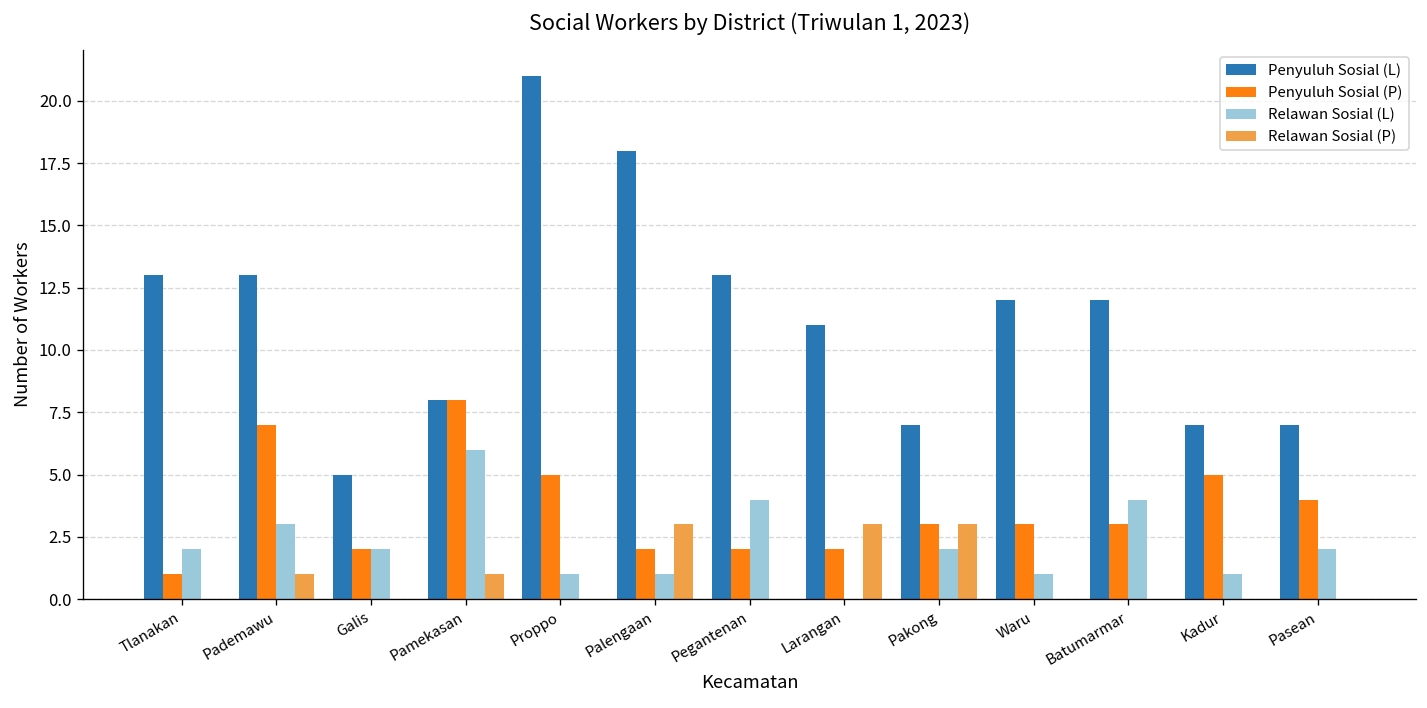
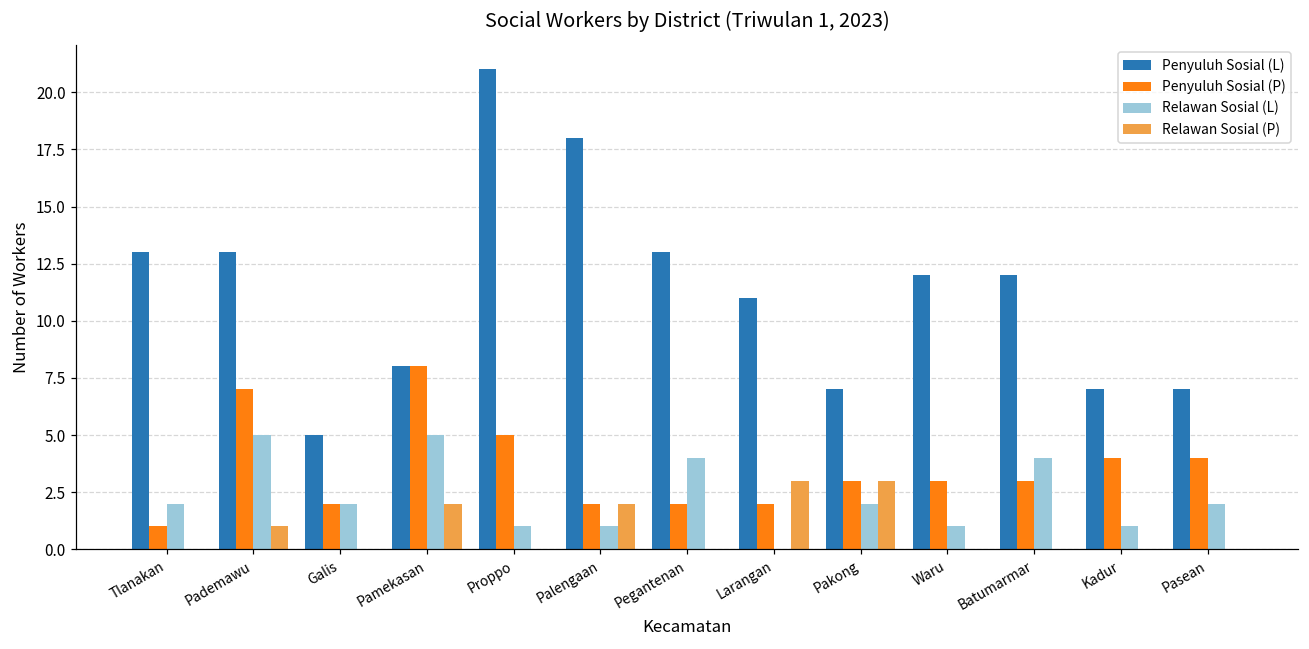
Relawan Sosial (L), Pademawu: 3 -> 5
Relawan Sosial (L), Pamekasan: 6 -> 5
Relawan Sosial (P), Pamekasan: 1 -> 2
Relawan Sosial (P), Palengaan: 3 -> 2
Penyuluh Sosial (P), Kadur: 5 -> 4
